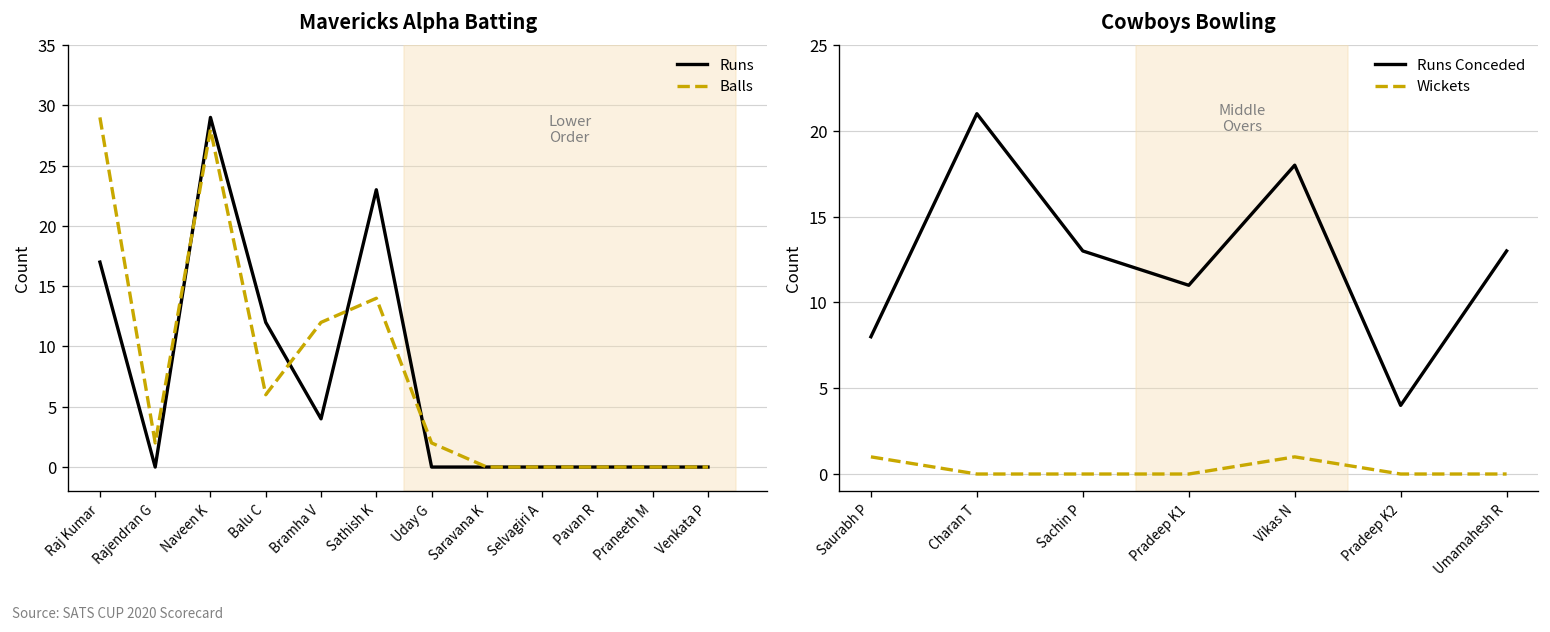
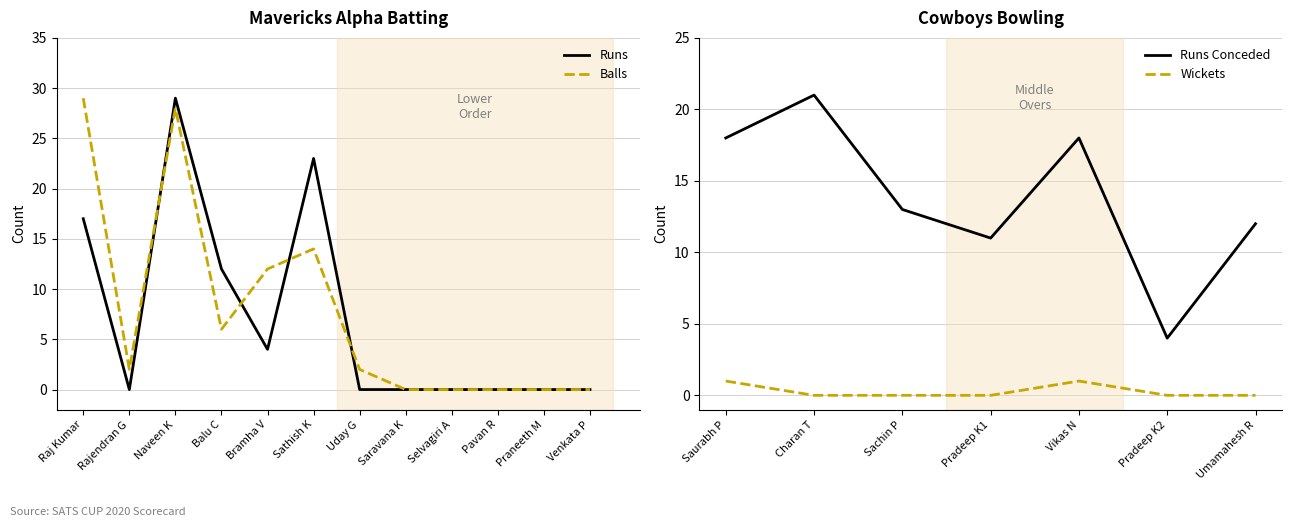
Cowboys Bowling, Runs Conceded, Saurabh P: 8 -> 18
Cowboys Bowling, Runs Conceded, Umamahesh R: 13 -> 12
